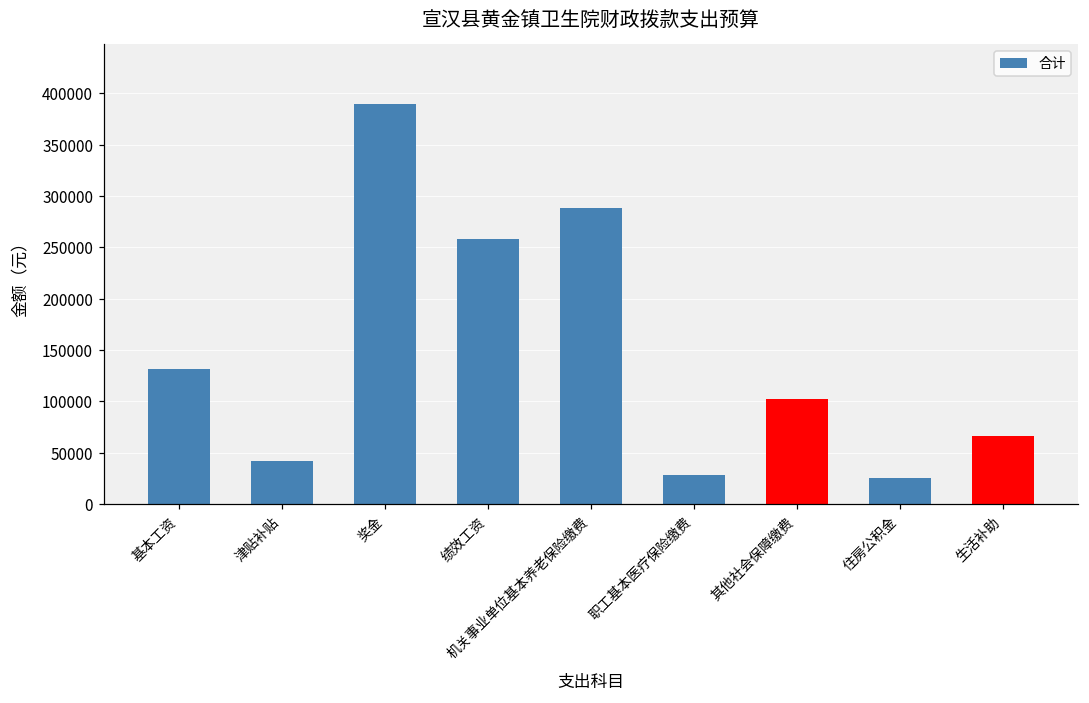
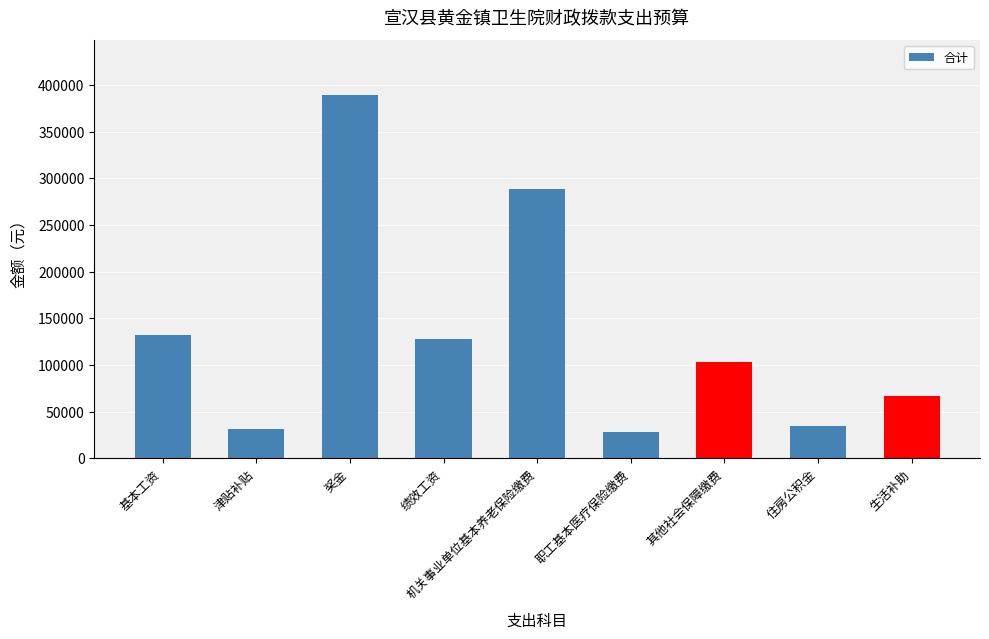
津贴补贴: 40000 -> 30000
绩效工资: 260000 -> 130000
住房公积金: 26000 -> 35000
